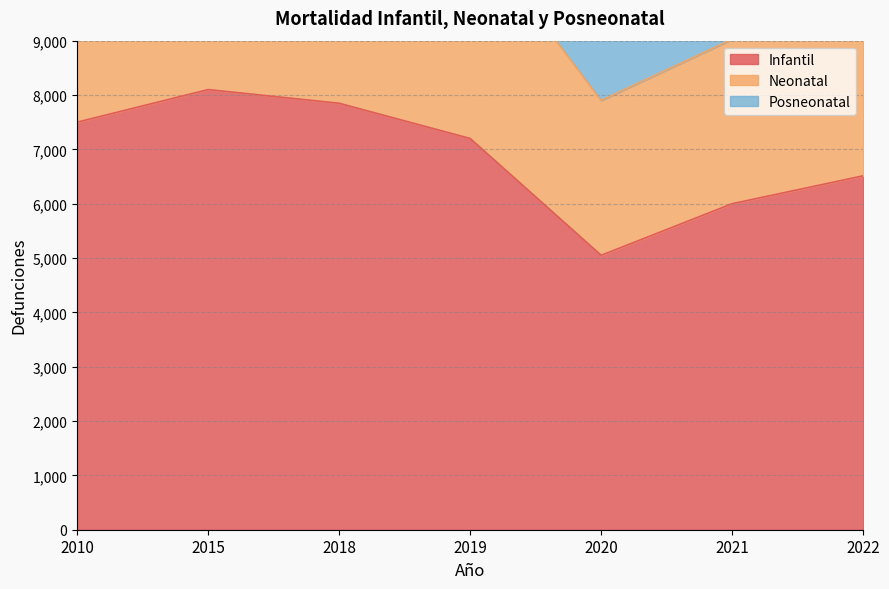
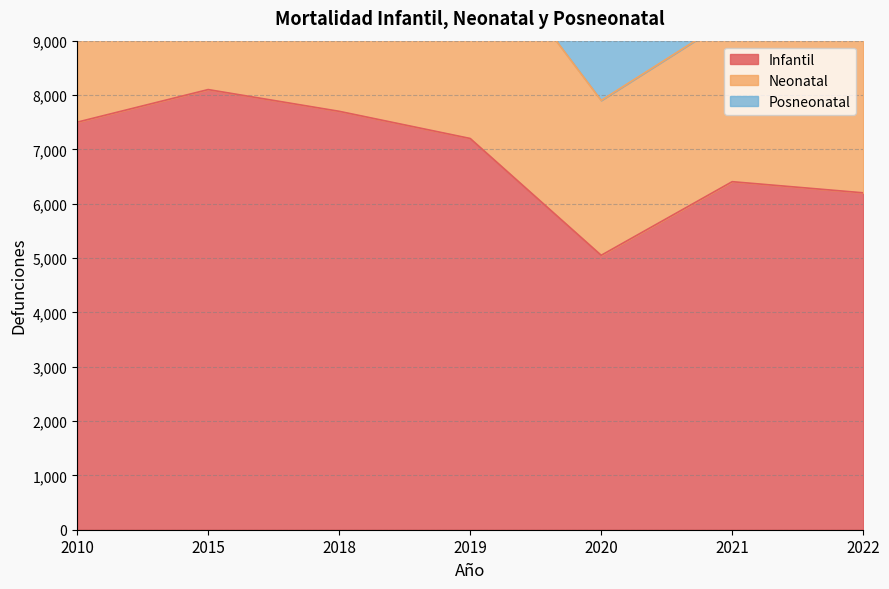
Infantil, 2018: 7,800 -> 7,700
Infantil, 2021: 6,000 -> 6,400
Infantil, 2022: 6,500 -> 6,200
